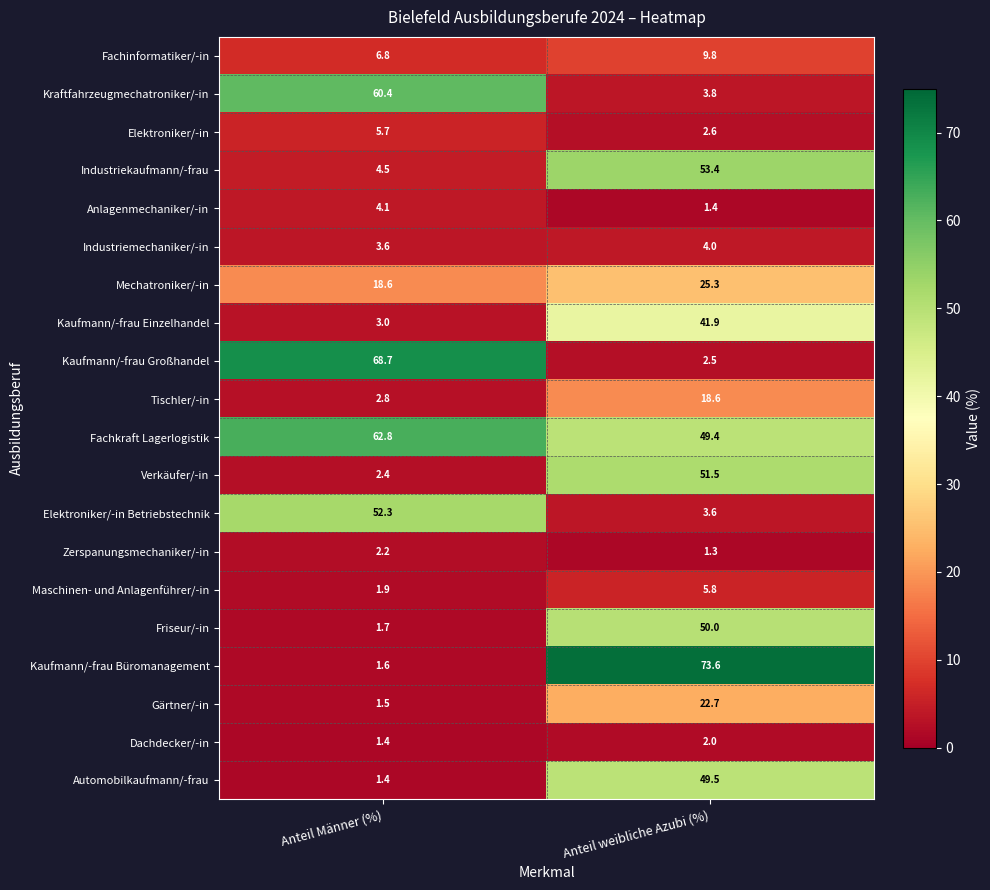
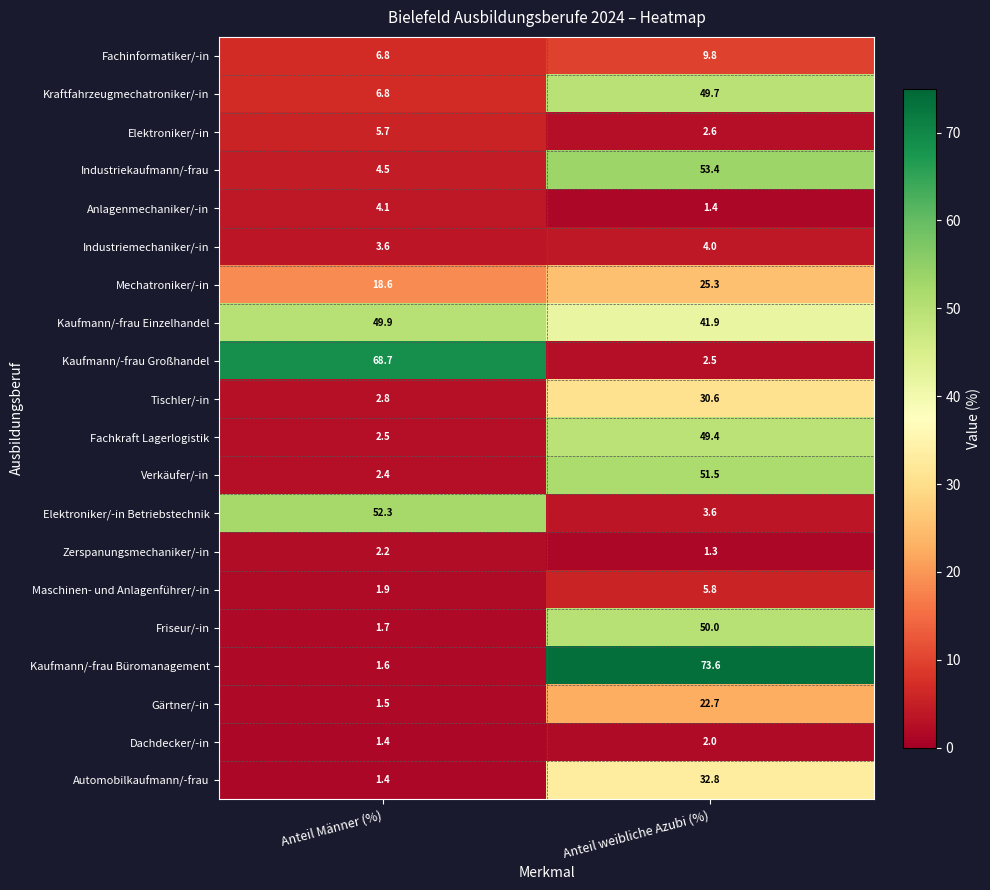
Kraftfahrzeugmechatroniker/-in, Anteil Männer (%): 60.4 -> 6.8
Kraftfahrzeugmechatroniker/-in, Anteil weibliche Azubi (%): 3.8 -> 49.7
Kaufmann/-frau Einzelhandel, Anteil Männer (%): 3.0 -> 49.9
Tischler/-in, Anteil weibliche Azubi (%): 18.6 -> 30.6
Fachkraft Lagerlogistik, Anteil Männer (%): 62.8 -> 2.5
Automobilkaufmann/-frau, Anteil weibliche Azubi (%): 49.5 -> 32.8
